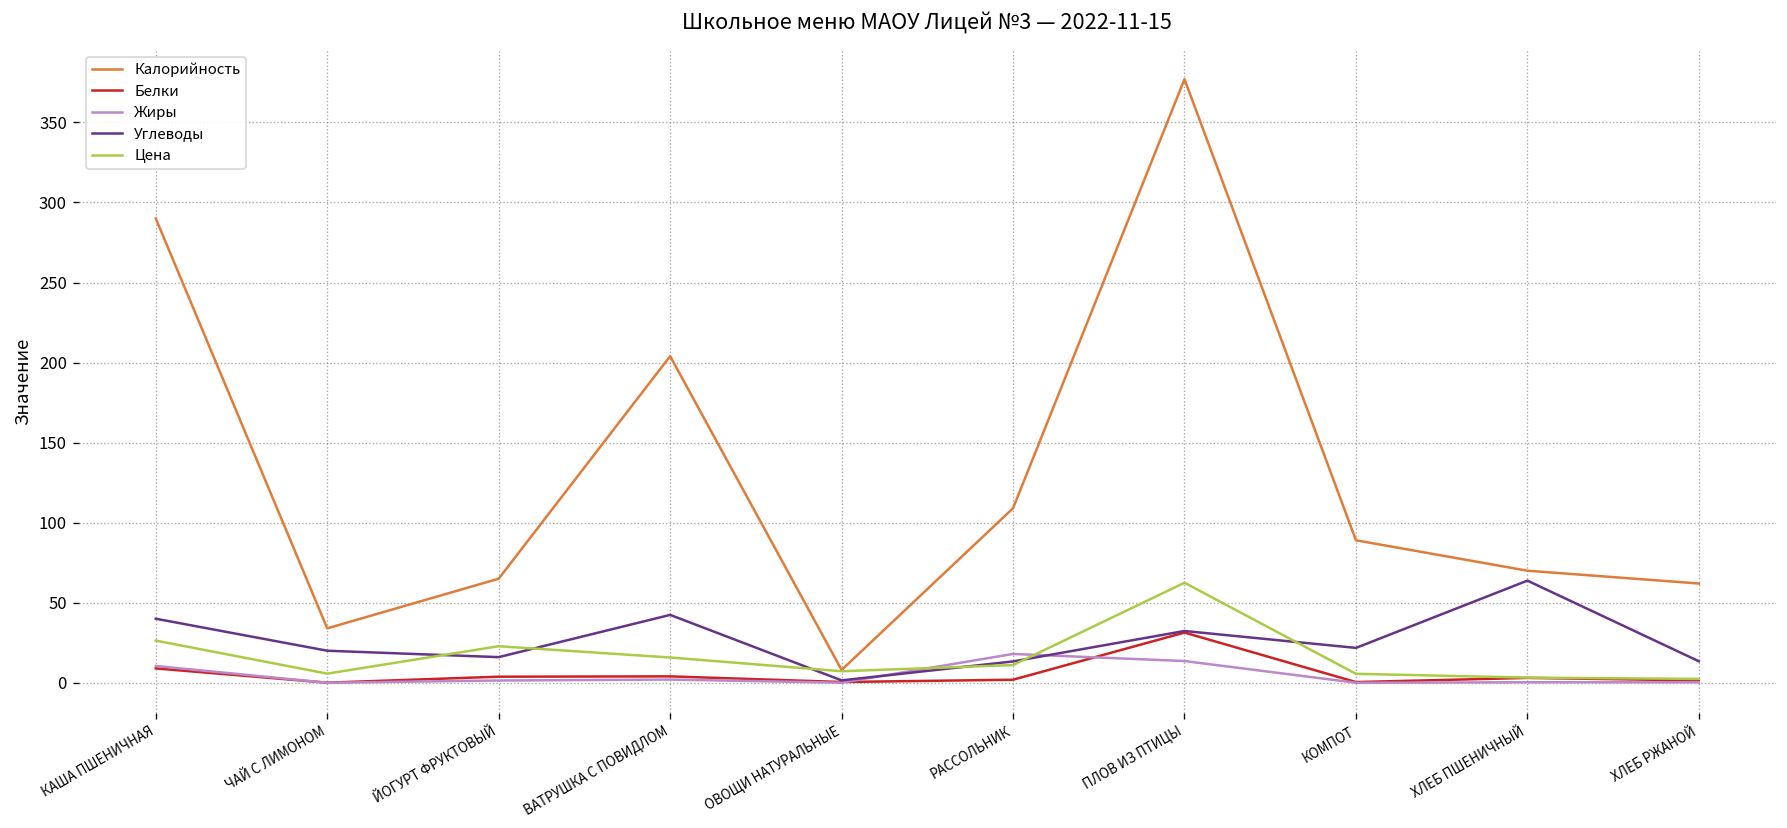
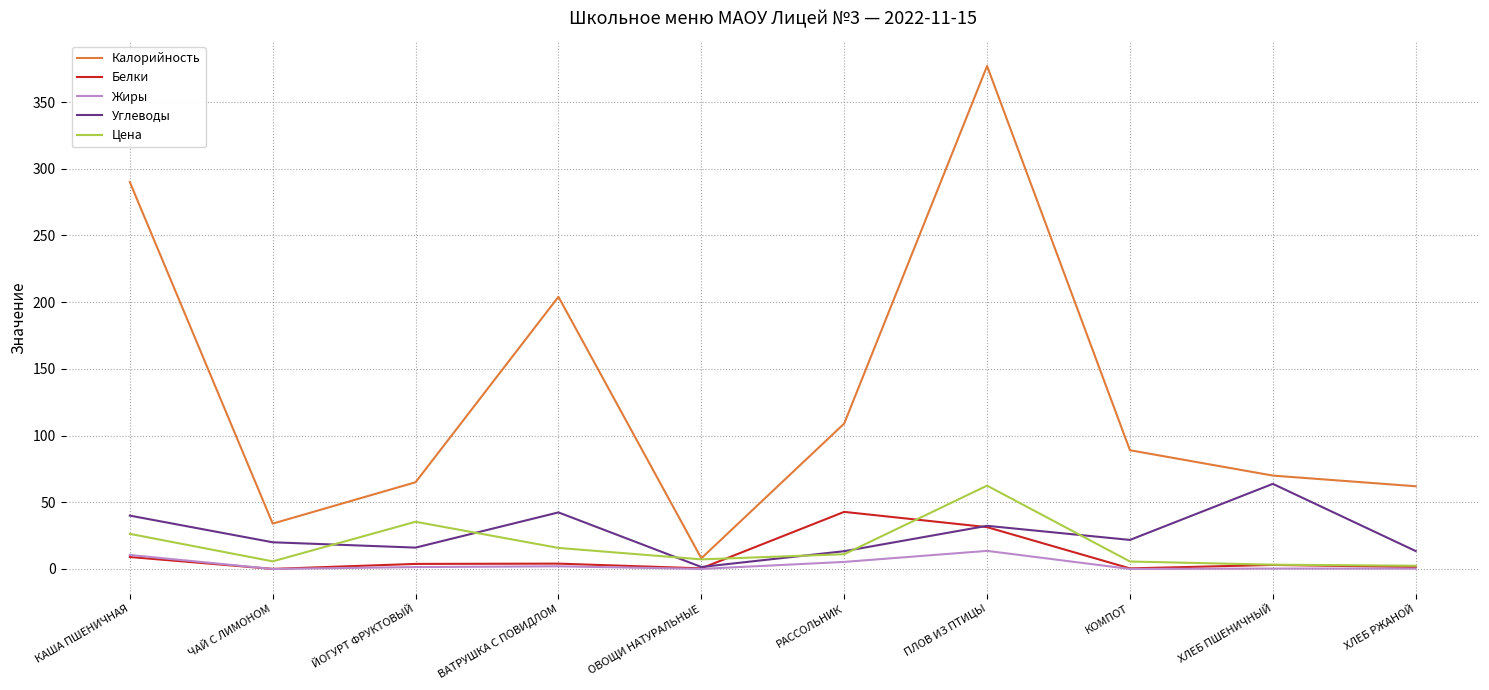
Цена, ЙОГУРТ ФРУКТОВЫЙ: 23 -> 35
Белки, РАССОЛЬНИК: 2 -> 43
Жиры, РАССОЛЬНИК: 18 -> 5
